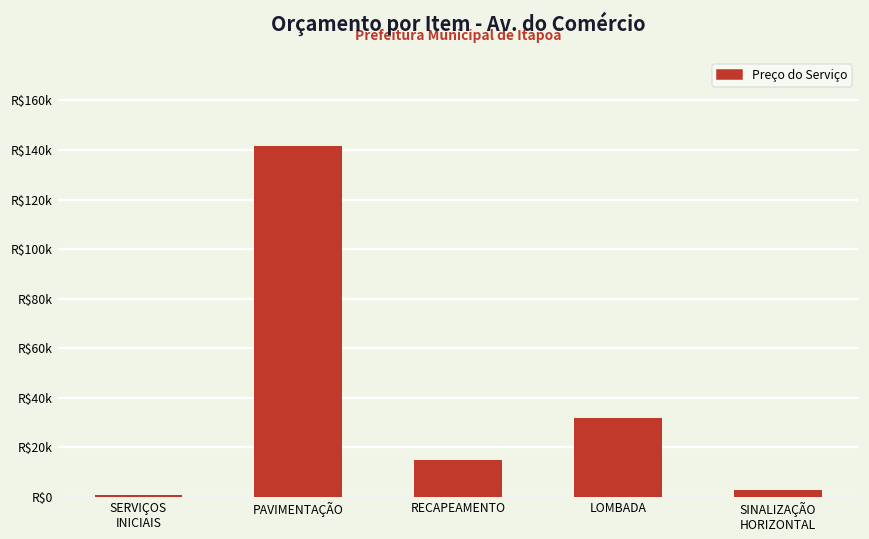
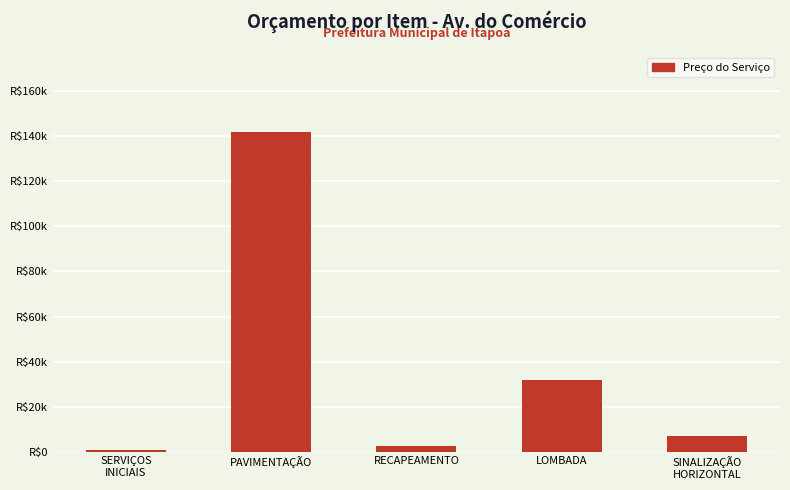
RECAPEAMENTO: R$15000 -> R$2000
SINALIZAÇÃO HORIZONTAL: R$3000 -> R$7000
